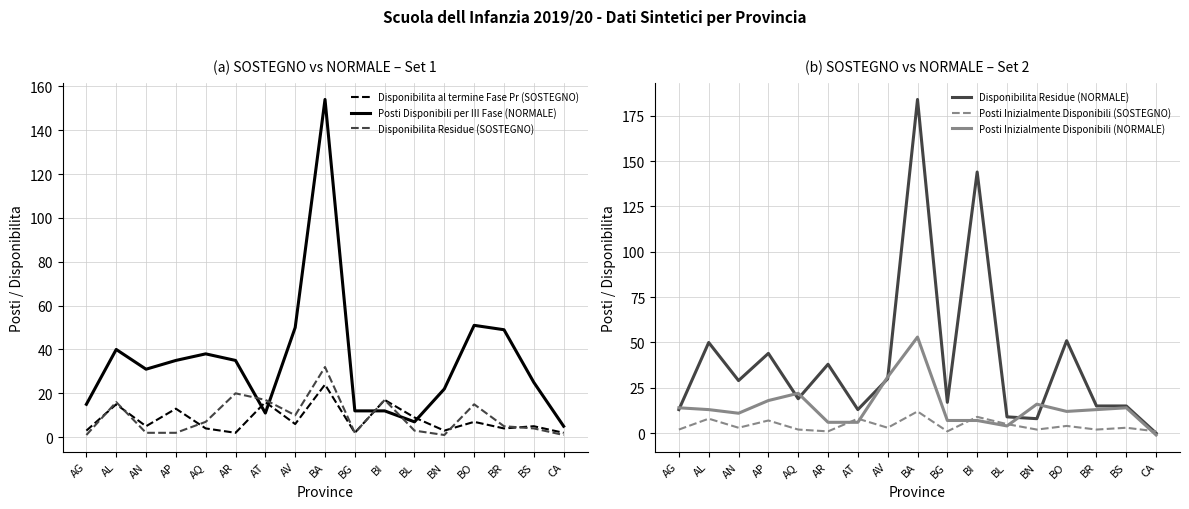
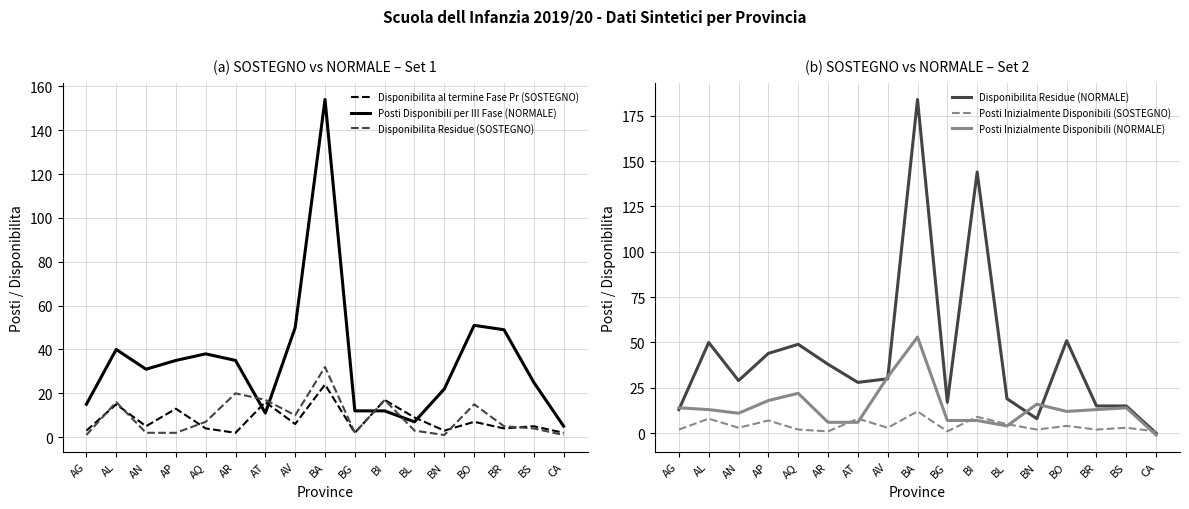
(b) SOSTEGNO vs NORMALE – Set 2, Disponibilita Residue (NORMALE), AQ: 19 -> 49
(b) SOSTEGNO vs NORMALE – Set 2, Disponibilita Residue (NORMALE), AT: 13 -> 28
(b) SOSTEGNO vs NORMALE – Set 2, Disponibilita Residue (NORMALE), BL: 9 -> 19
